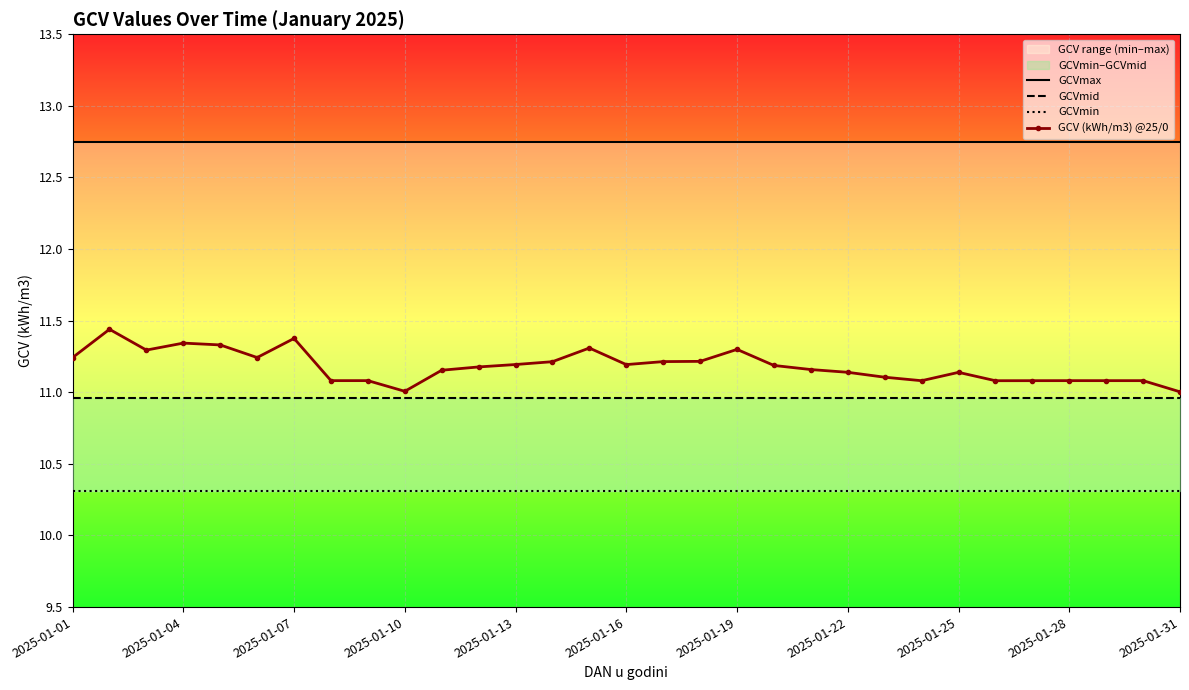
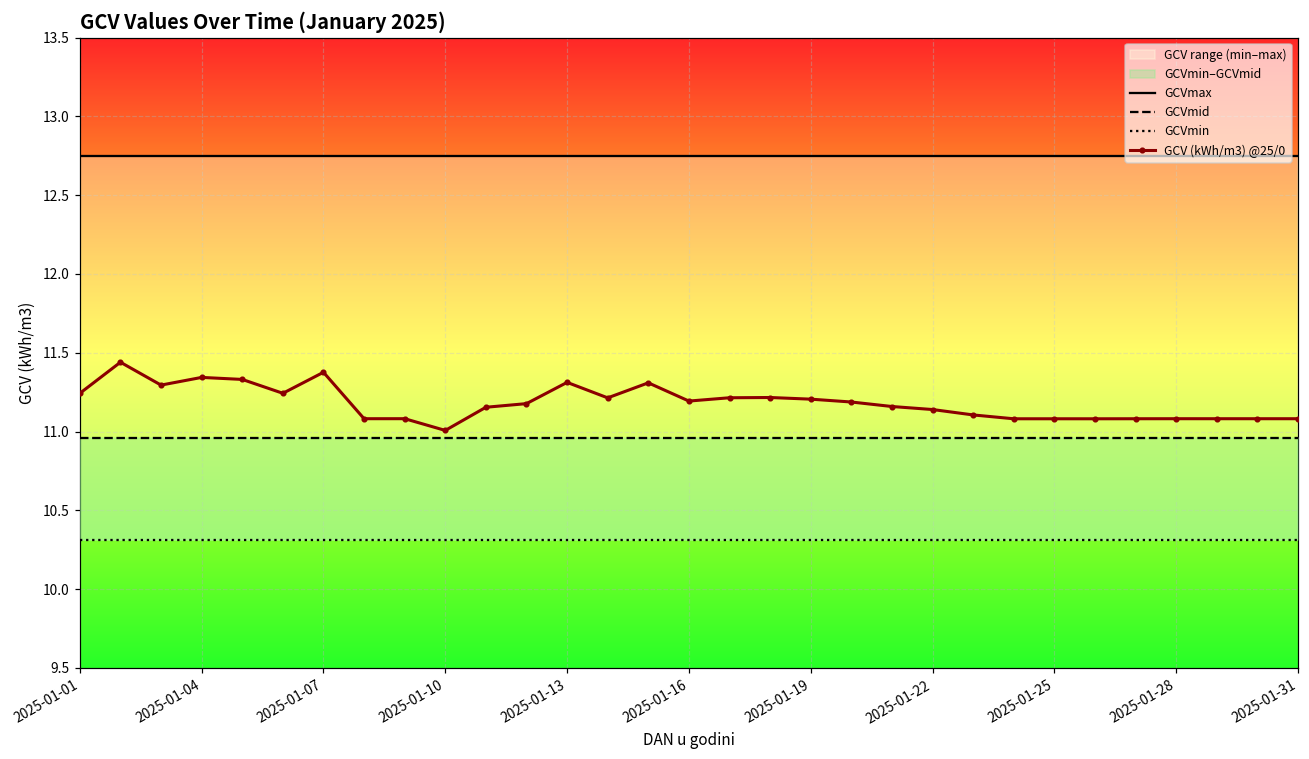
GCV (kWh/m3) @25/0, 2025-01-13: 11.19 -> 11.31
GCV (kWh/m3) @25/0, 2025-01-19: 11.30 -> 11.21
GCV (kWh/m3) @25/0, 2025-01-25: 11.14 -> 11.08
GCV (kWh/m3) @25/0, 2025-01-31: 11.00 -> 11.08
